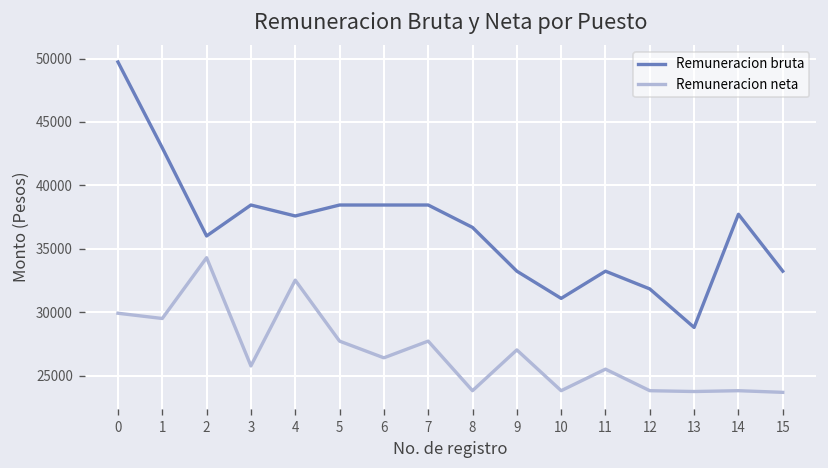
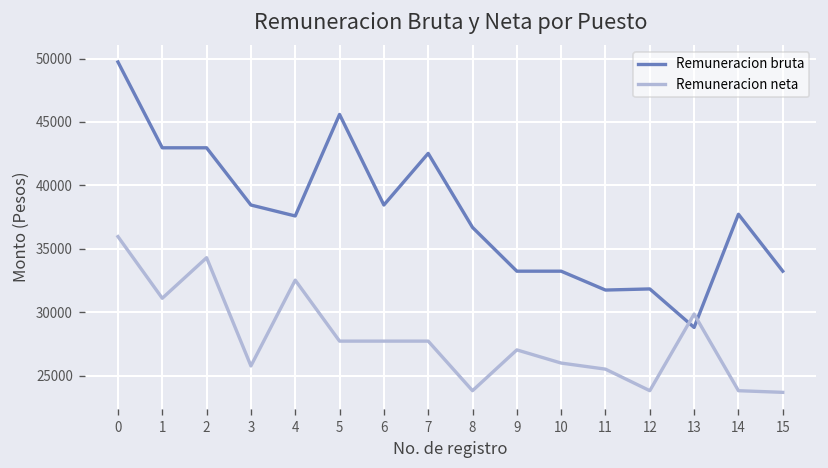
Remuneracion neta, 0: 29900 -> 36000
Remuneracion neta, 1: 29500 -> 31100
Remuneracion bruta, 2: 36000 -> 43000
Remuneracion bruta, 5: 38500 -> 45600
Remuneracion neta, 6: 26400 -> 27700
Remuneracion bruta, 7: 38500 -> 42500
Remuneracion bruta, 10: 31100 -> 33200
Remuneracion neta, 10: 23800 -> 26000
Remuneracion bruta, 11: 33200 -> 31700
Remuneracion neta, 13: 23700 -> 29900
